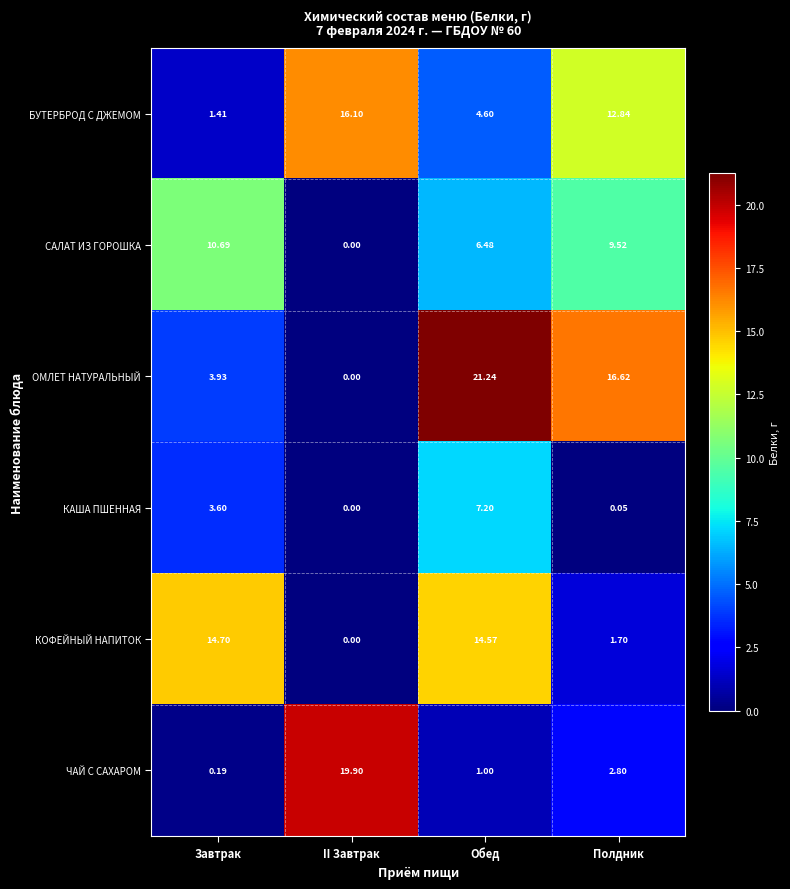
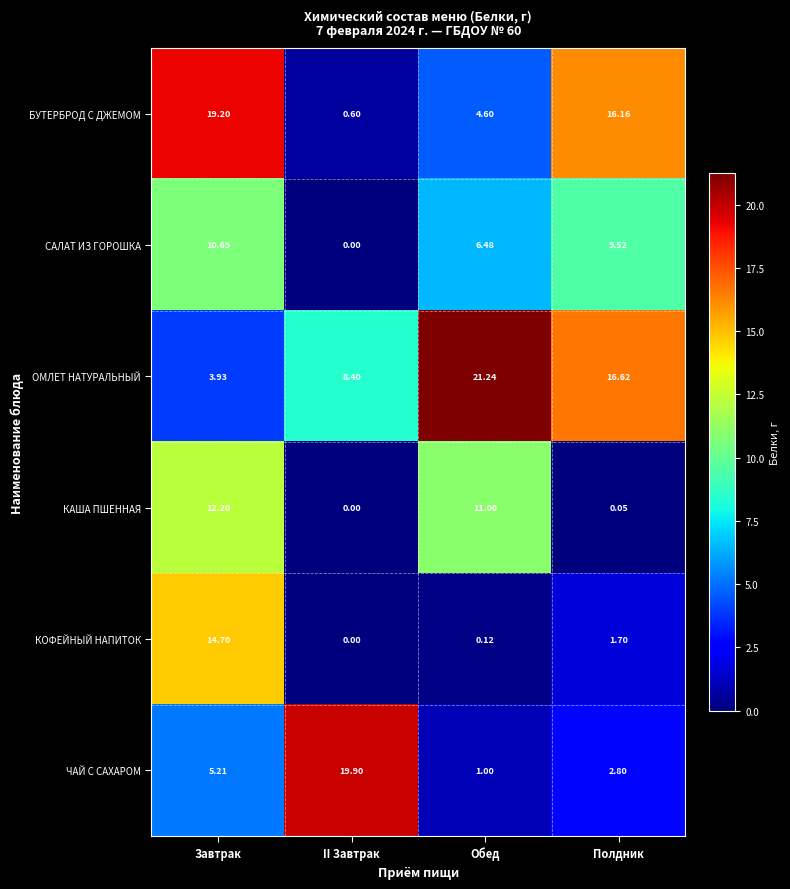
БУТЕРБРОД С ДЖЕМОМ, Завтрак: 1.41 -> 19.20
БУТЕРБРОД С ДЖЕМОМ, II Завтрак: 16.10 -> 0.60
БУТЕРБРОД С ДЖЕМОМ, Полдник: 12.84 -> 16.16
ОМЛЕТ НАТУРАЛЬНЫЙ, II Завтрак: 0.00 -> 8.40
КАША ПШЕННАЯ, Завтрак: 3.60 -> 12.20
КАША ПШЕННАЯ, Обед: 7.20 -> 11.00
КОФЕЙНЫЙ НАПИТОК, Обед: 14.57 -> 0.12
ЧАЙ С САХАРОМ, Завтрак: 0.19 -> 5.21
